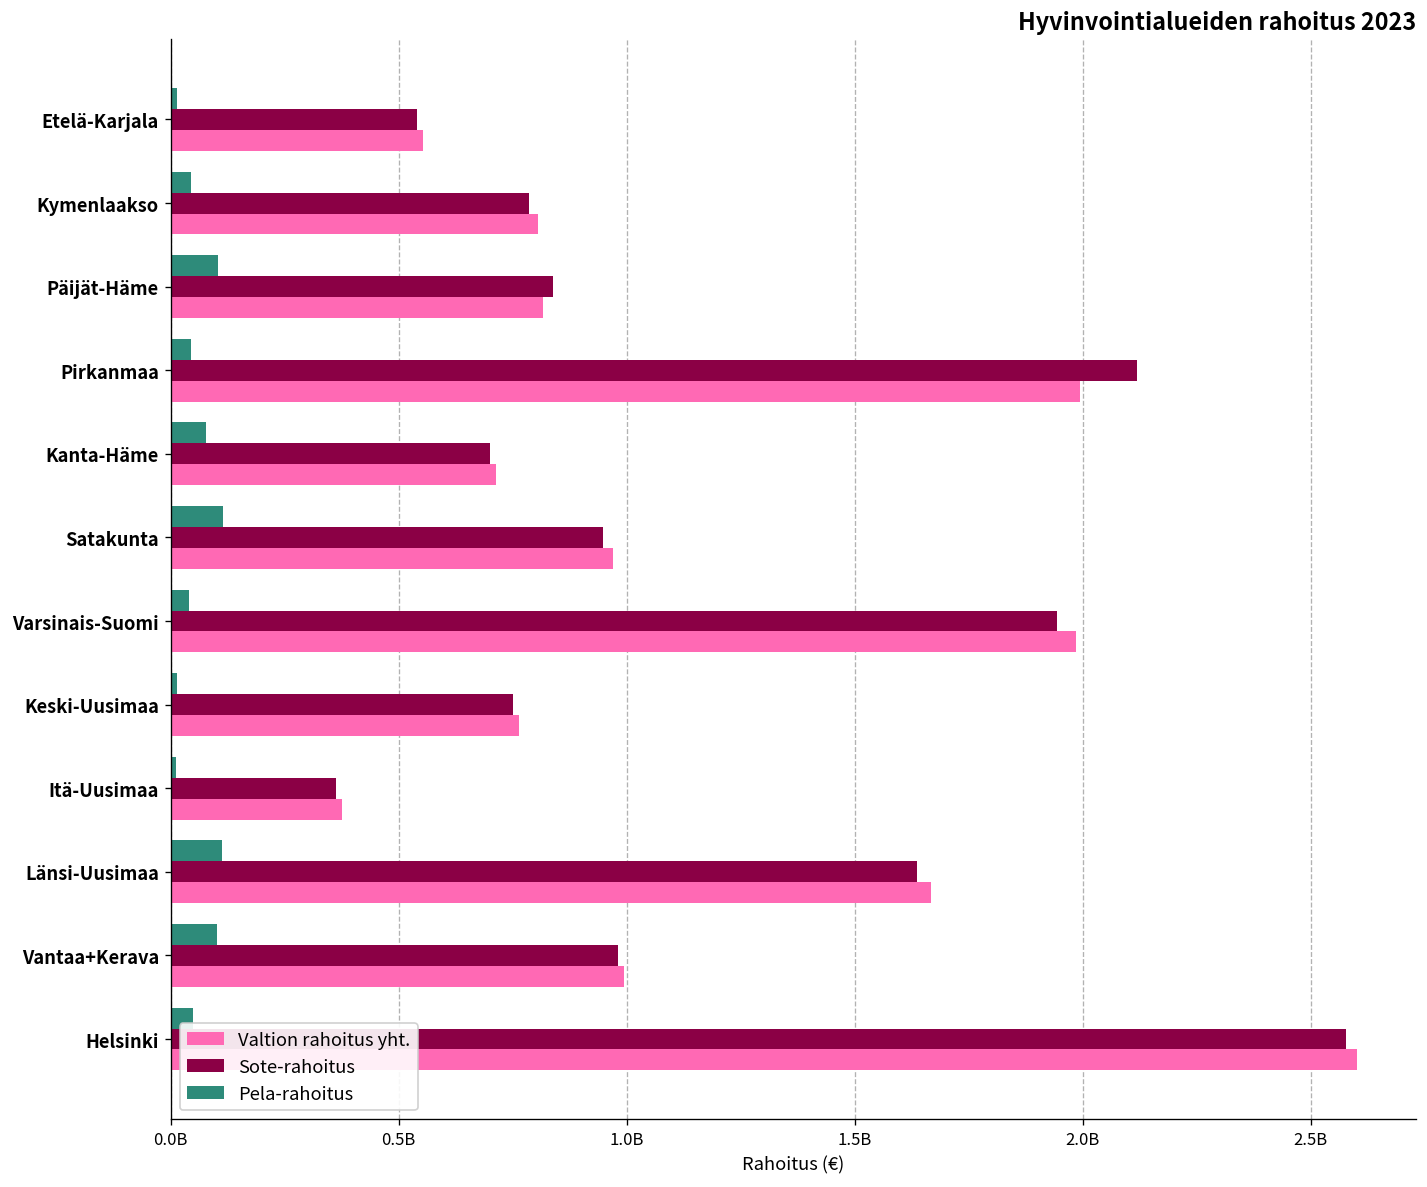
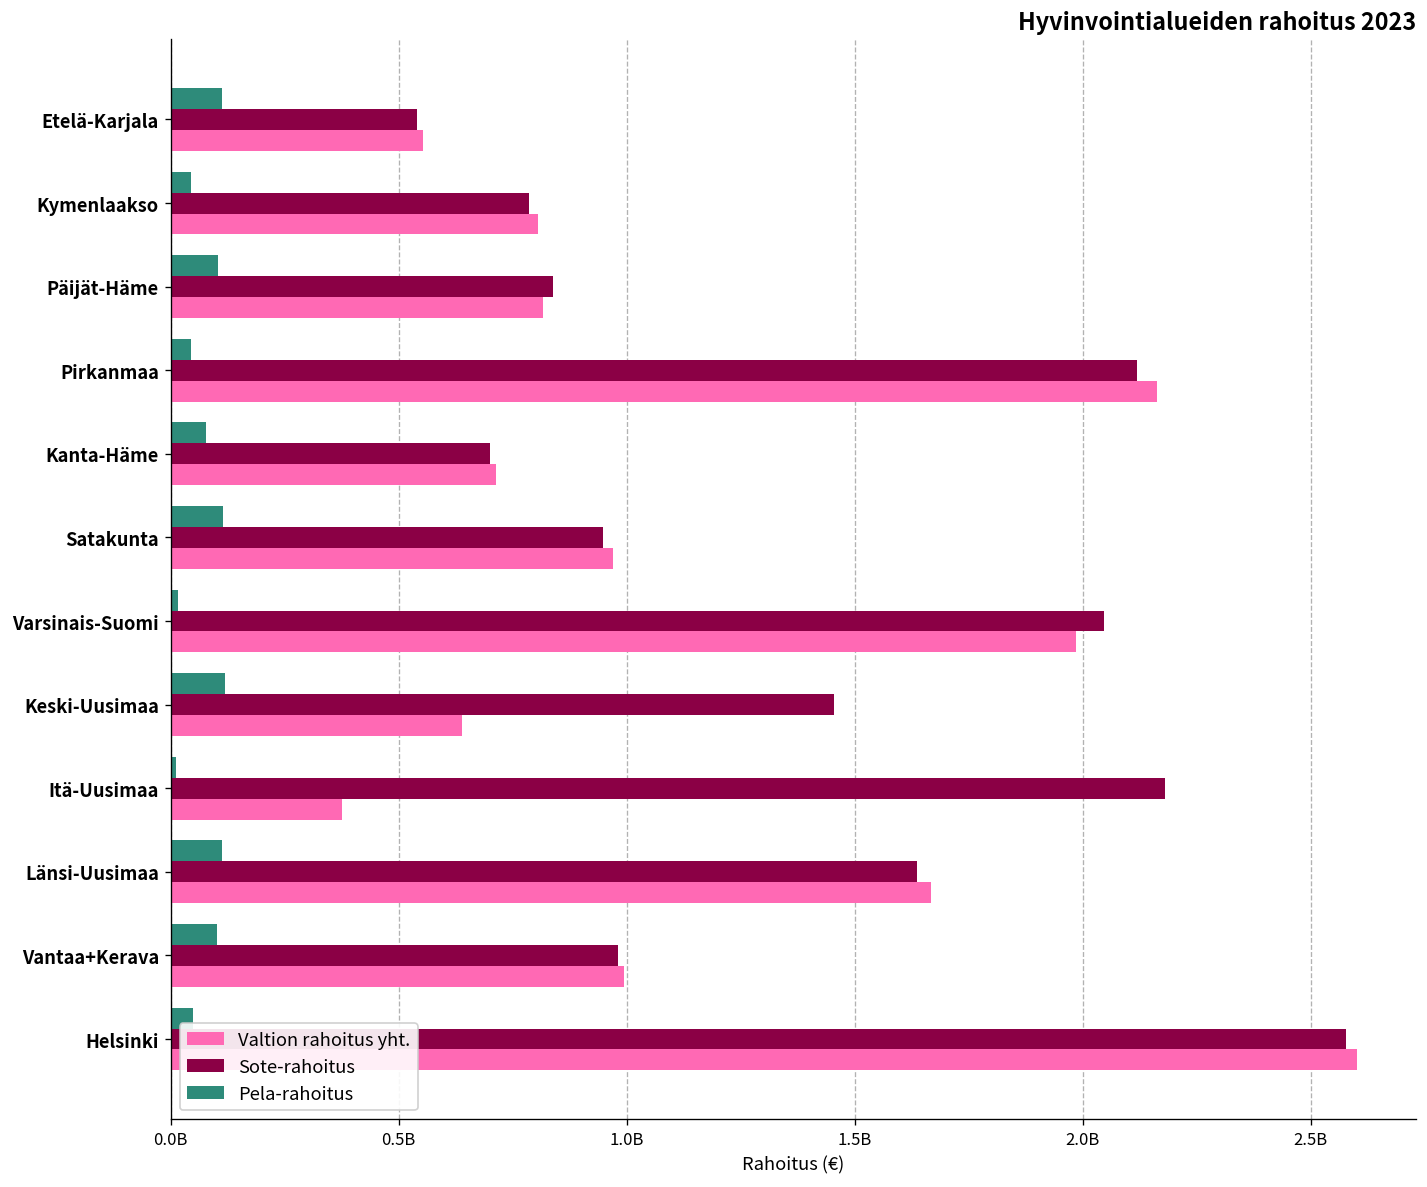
Pela-rahoitus, Etelä-Karjala: 10000000 -> 110000000
Valtion rahoitus yht., Pirkanmaa: 1990000000 -> 2160000000
Pela-rahoitus, Varsinais-Suomi: 40000000 -> 20000000
Sote-rahoitus, Varsinais-Suomi: 1940000000 -> 2050000000
Pela-rahoitus, Keski-Uusimaa: 10000000 -> 120000000
Sote-rahoitus, Keski-Uusimaa: 750000000 -> 1460000000
Valtion rahoitus yht., Keski-Uusimaa: 760000000 -> 640000000
Sote-rahoitus, Itä-Uusimaa: 360000000 -> 2180000000
